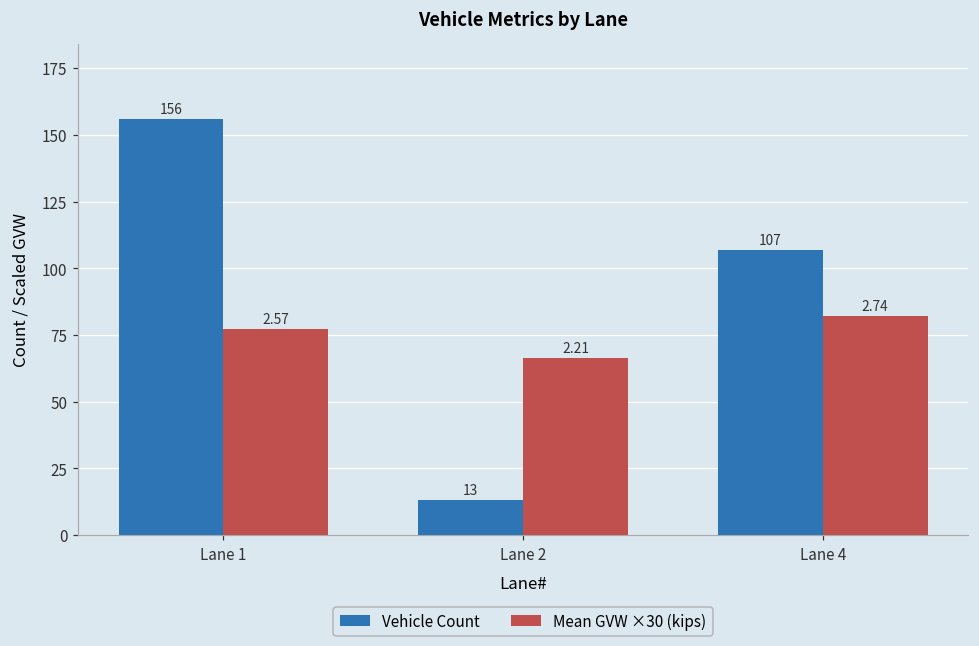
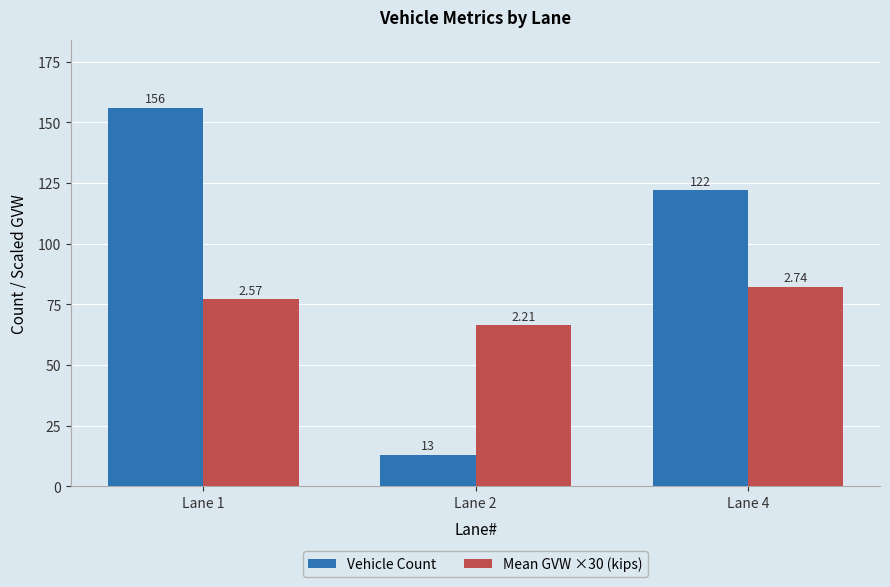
Vehicle Count, Lane 4: 107 -> 122
